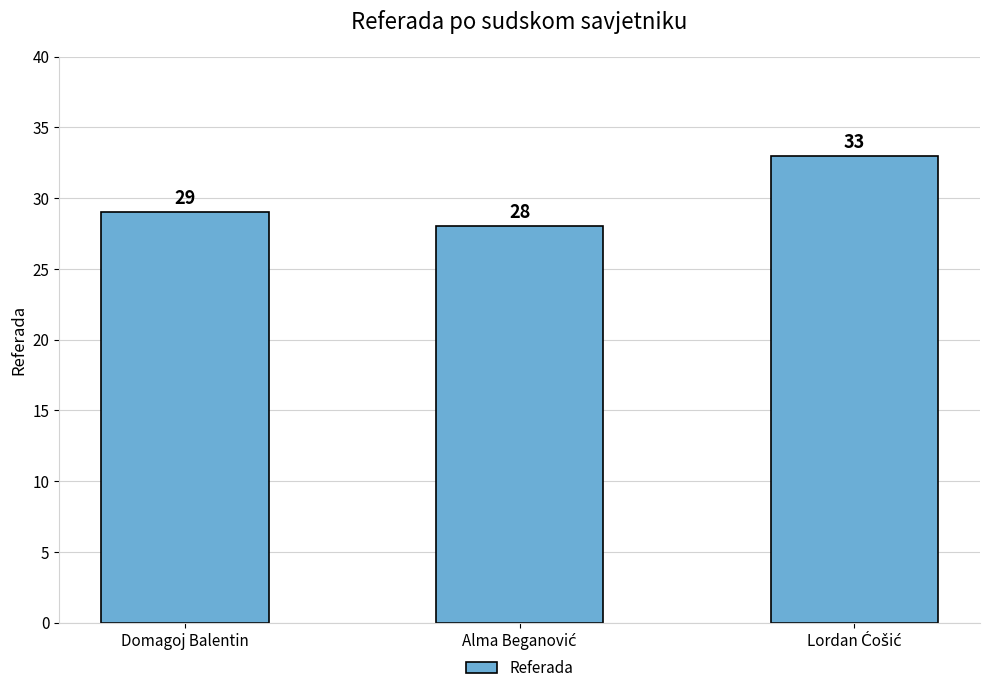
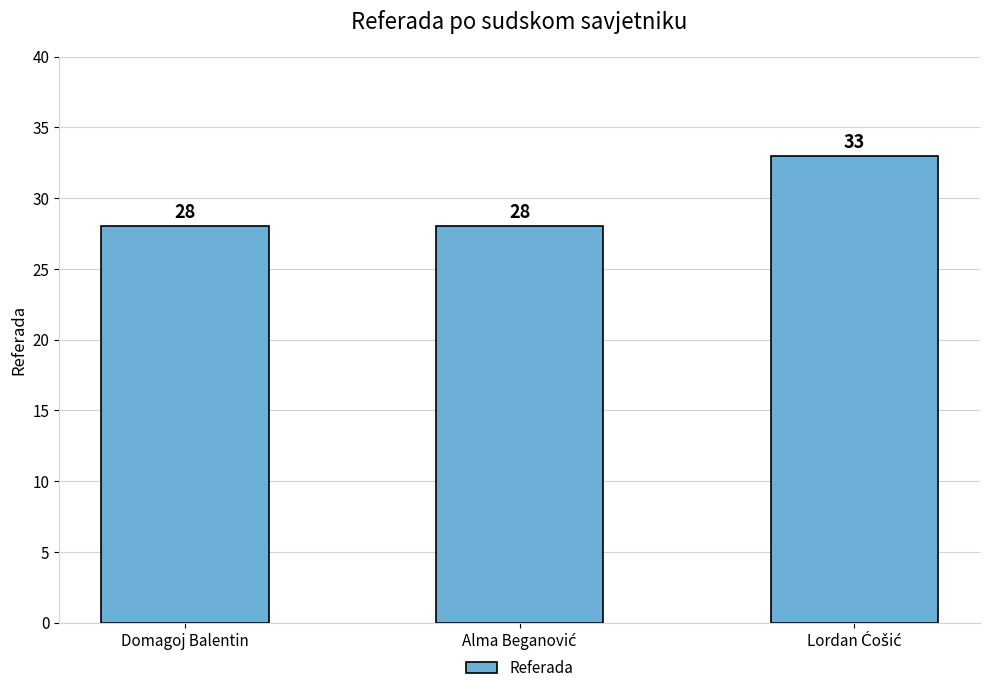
Domagoj Balentin: 29 -> 28
